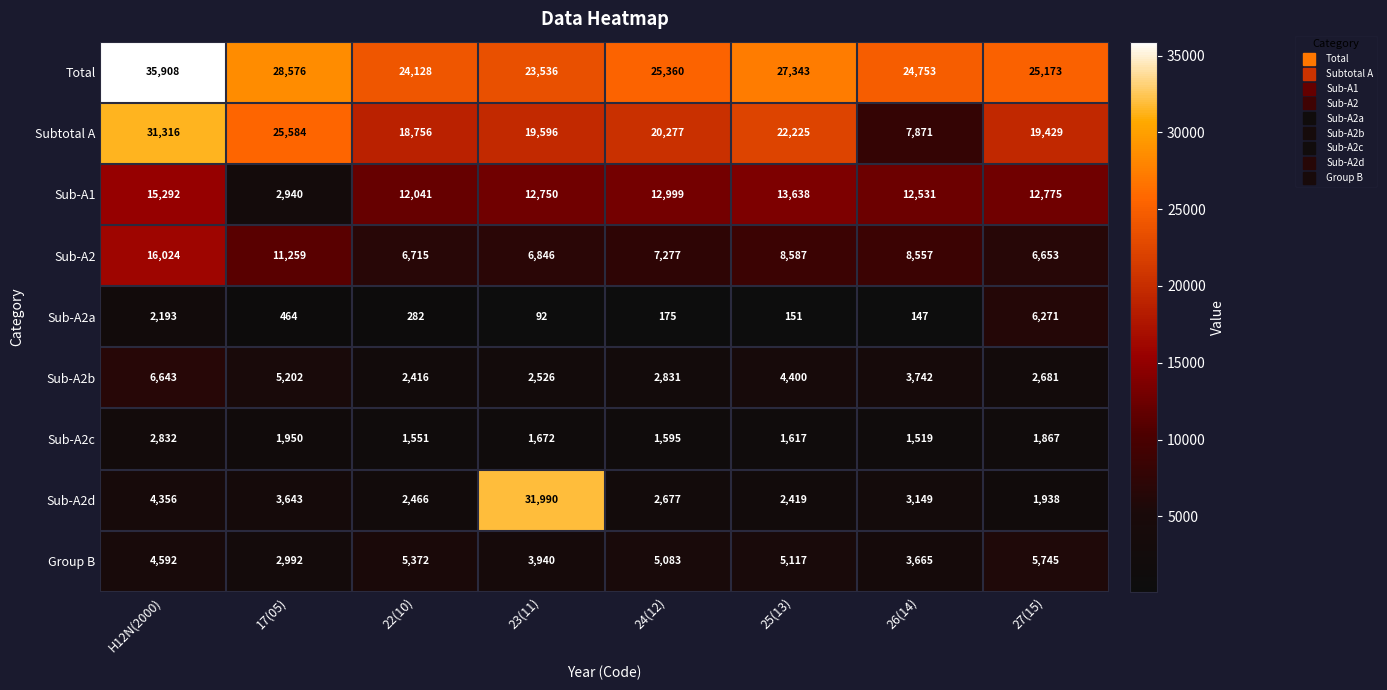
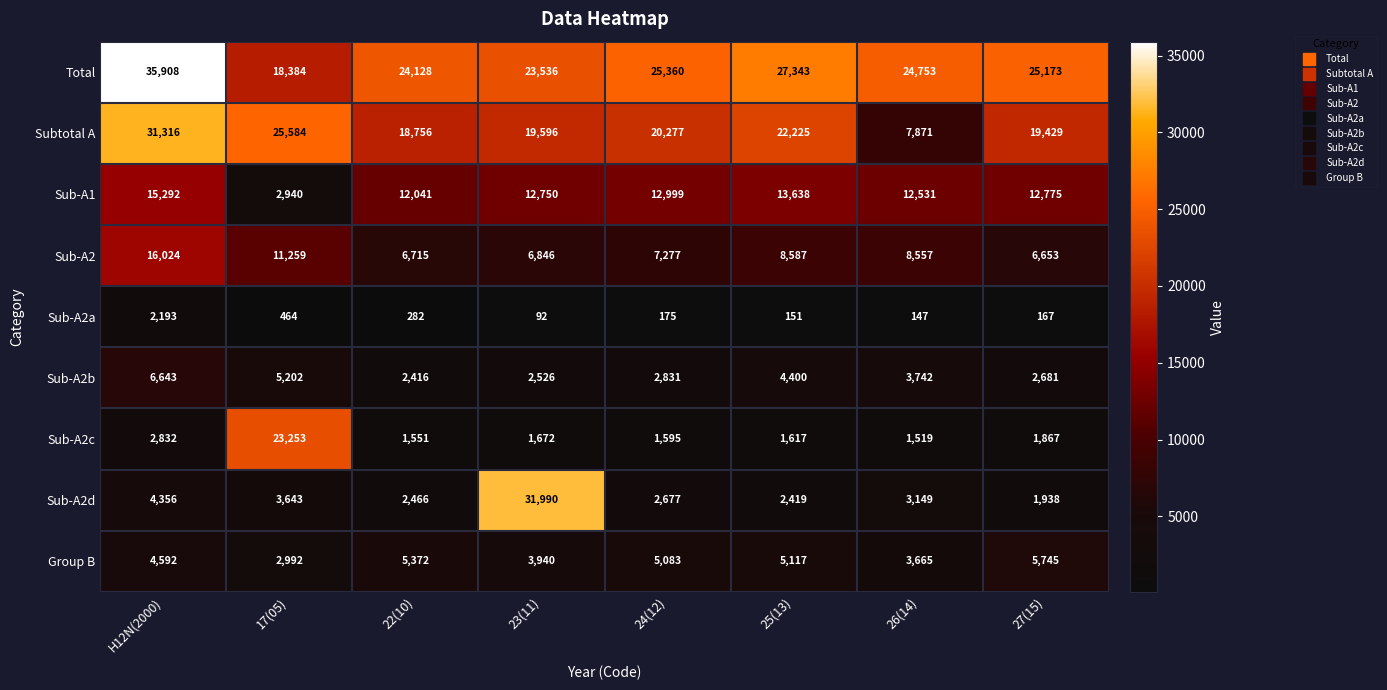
Total, 17(05): 28,576 -> 18,384
Sub-A2a, 27(15): 6,271 -> 167
Sub-A2c, 17(05): 1,950 -> 23,253
